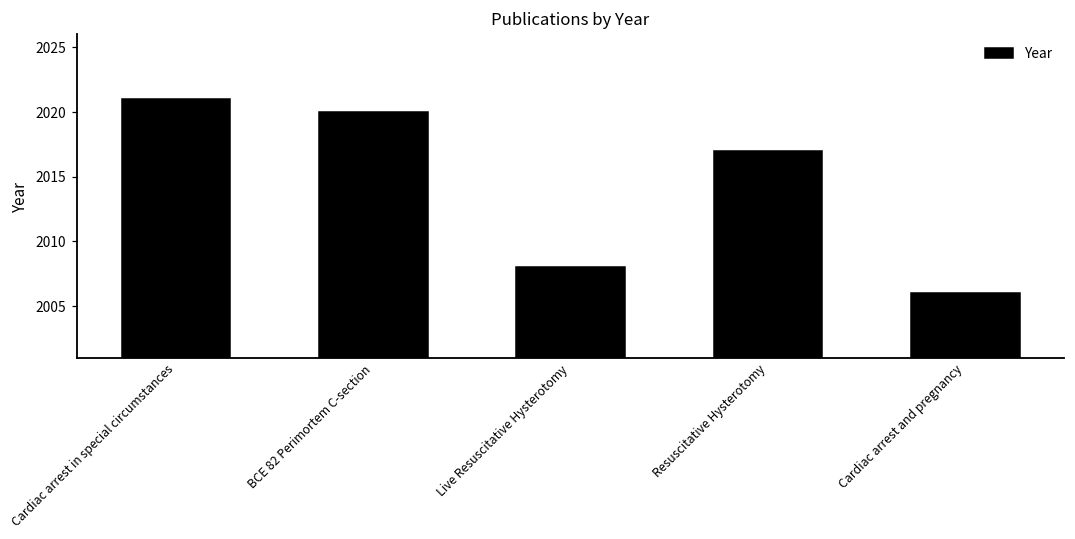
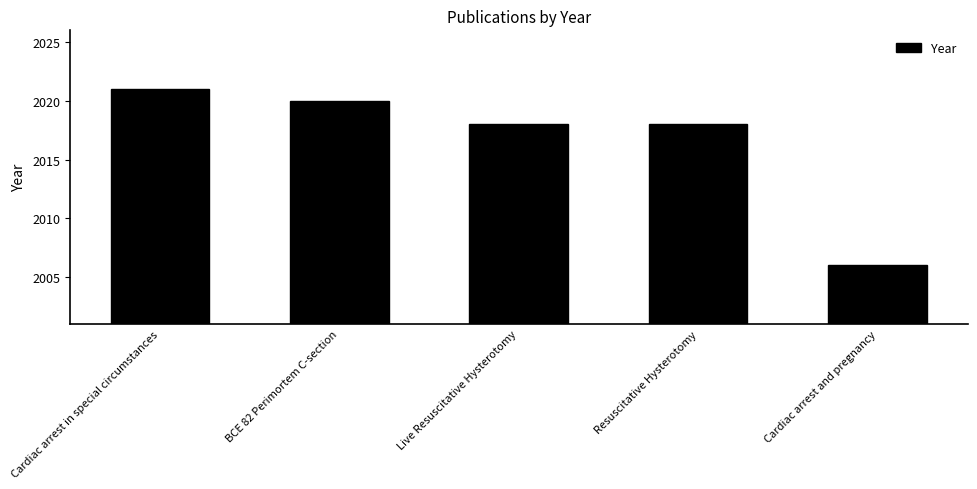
Live Resuscitative Hysterotomy: 2008 -> 2018
Resuscitative Hysterotomy: 2017 -> 2018
